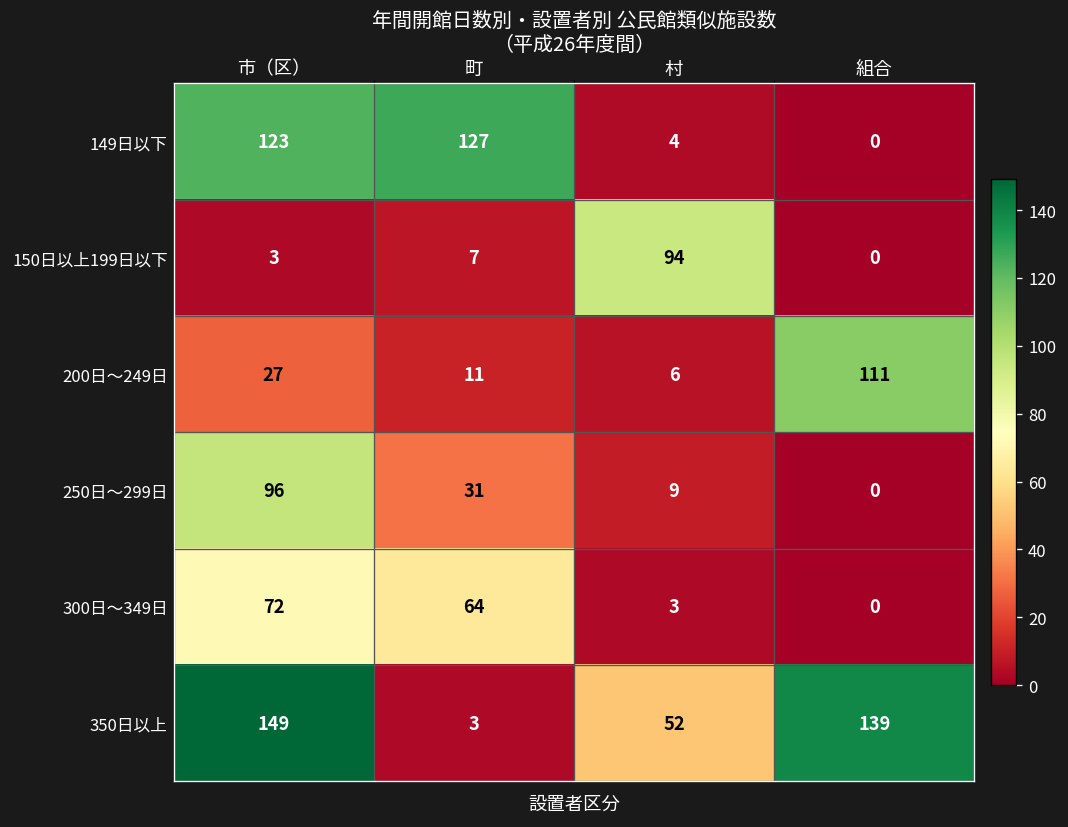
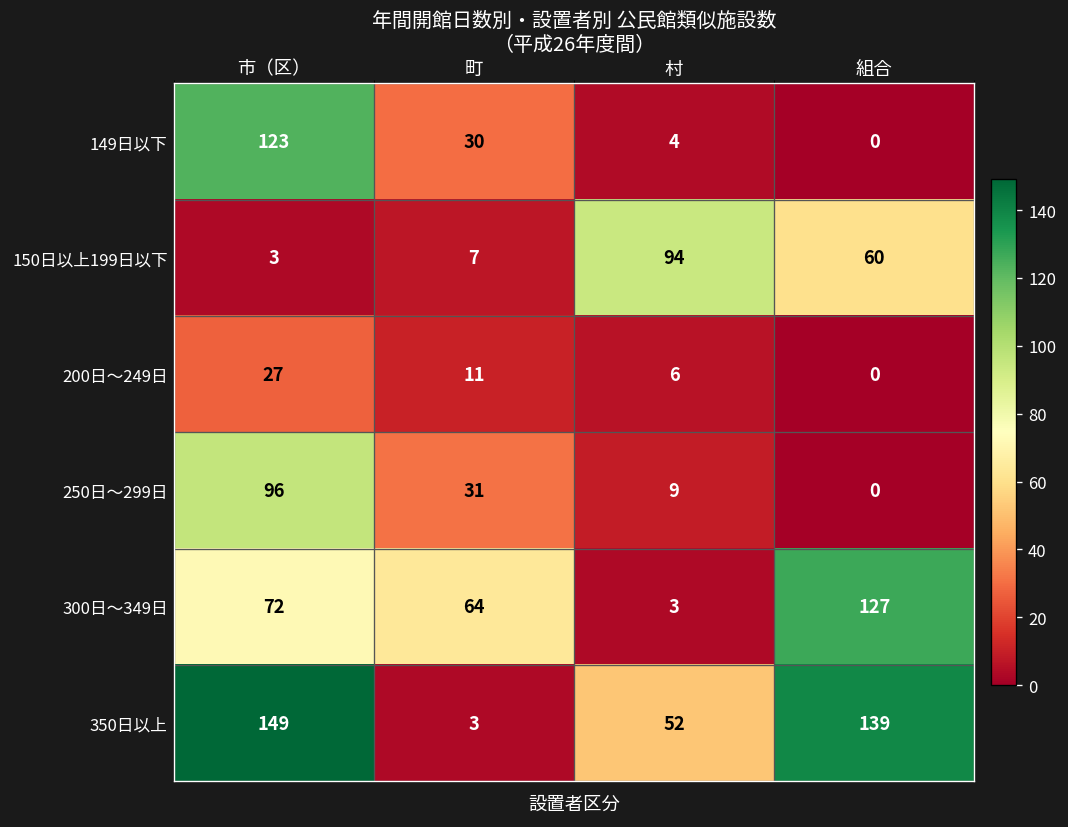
149日以下, 町: 127 -> 30
150日以上199日以下, 組合: 0 -> 60
200日〜249日, 組合: 111 -> 0
300日〜349日, 組合: 0 -> 127
